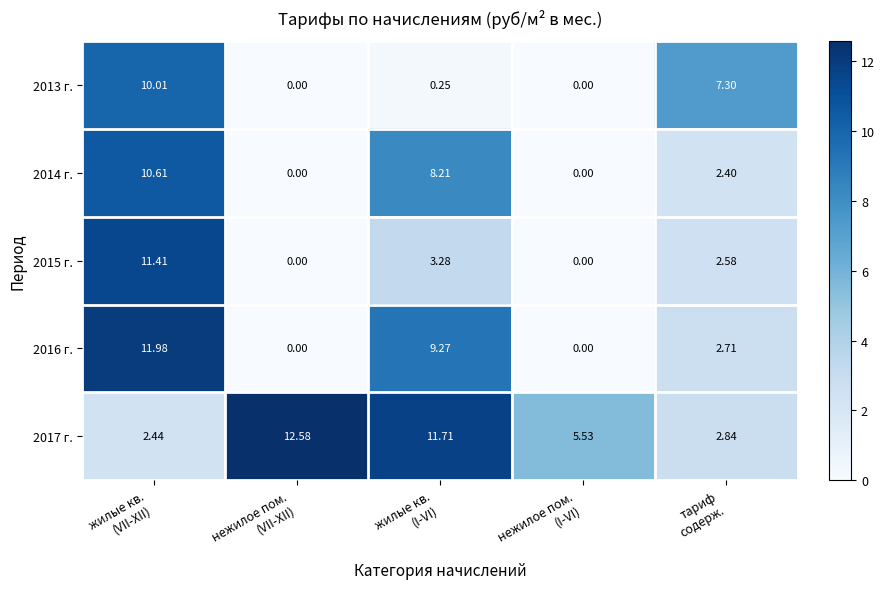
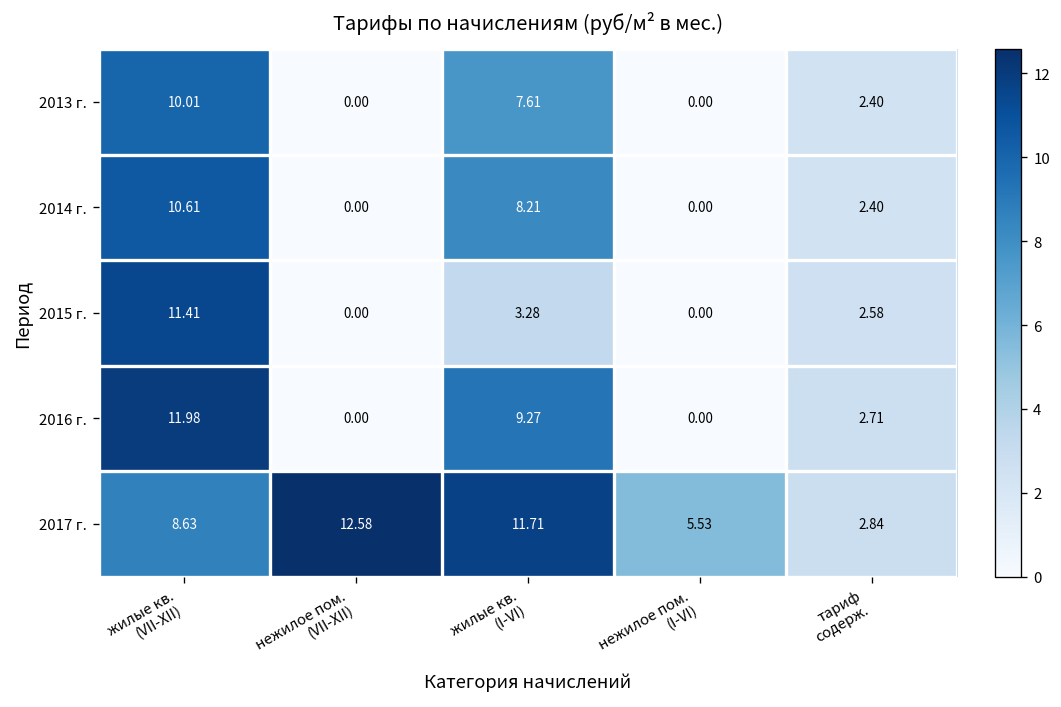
2013 г., жилые кв. (I-VI): 0.25 -> 7.61
2013 г., тариф содерж.: 7.30 -> 2.40
2017 г., жилые кв. (VII-XII): 2.44 -> 8.63
